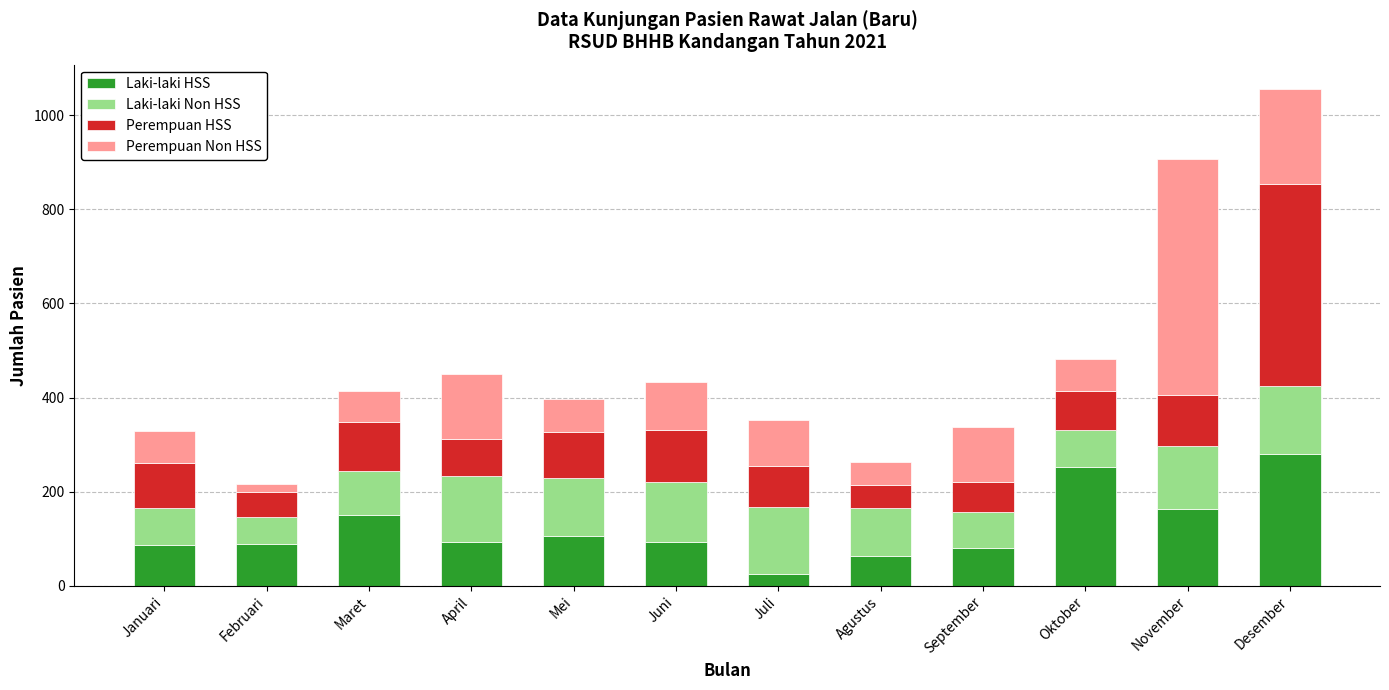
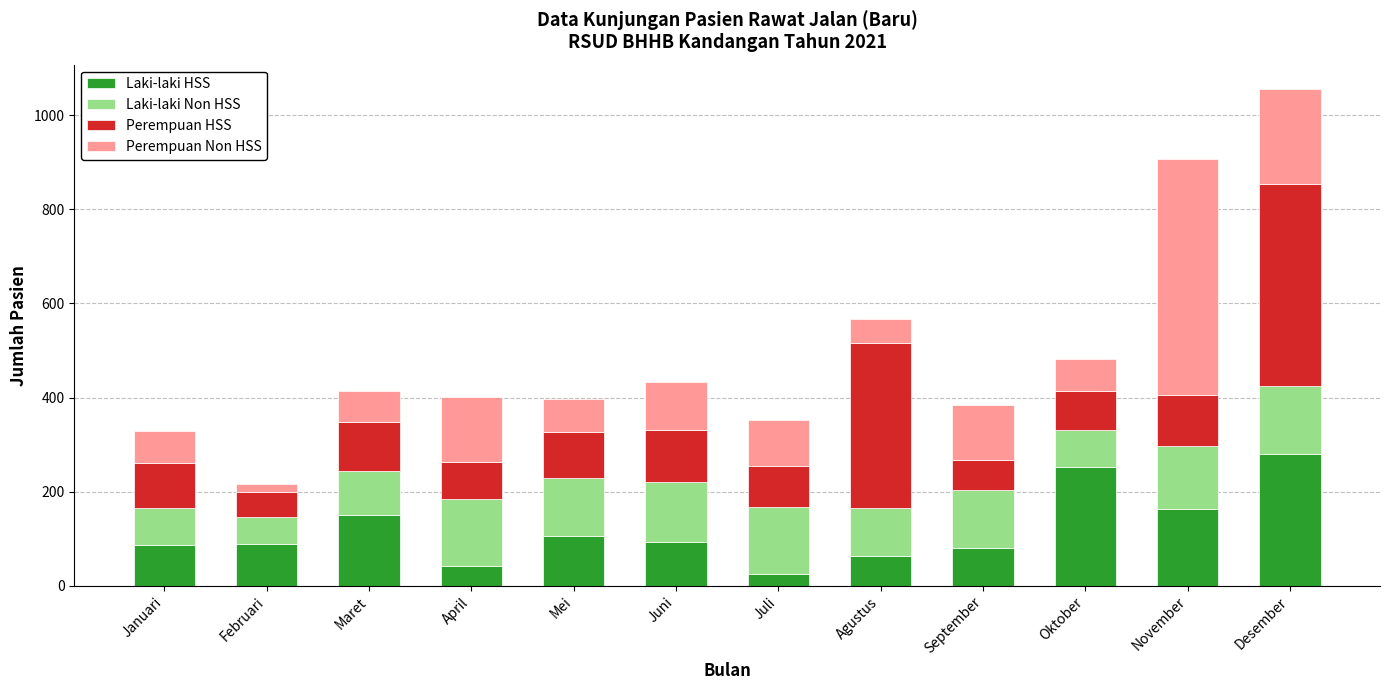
Laki-laki HSS, April: 90 -> 40
Perempuan HSS, Agustus: 50 -> 350
Laki-laki Non HSS, September: 80 -> 120
